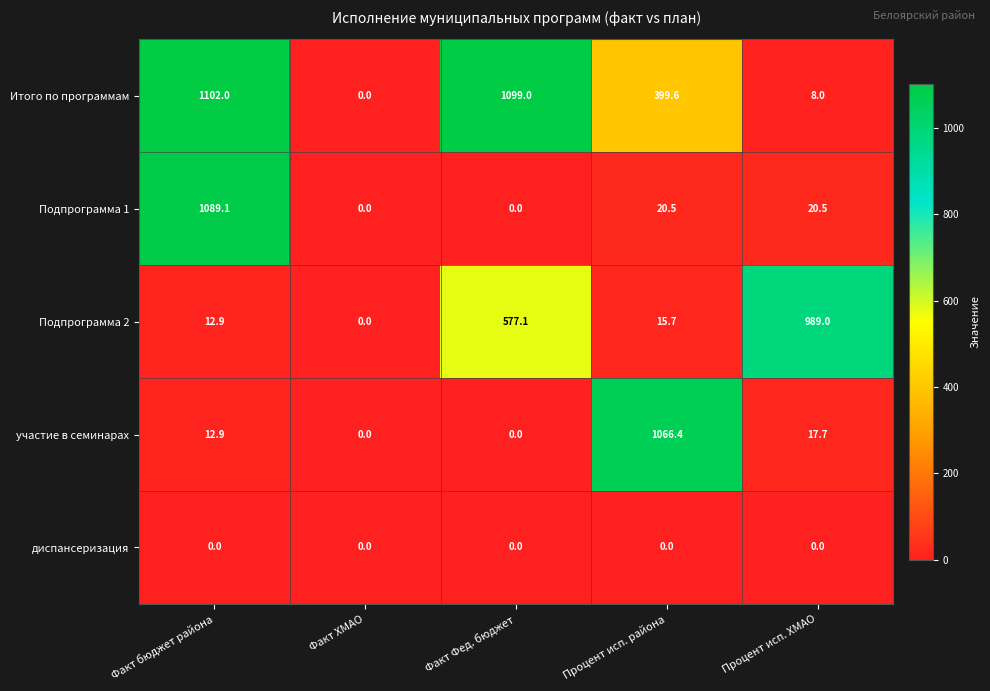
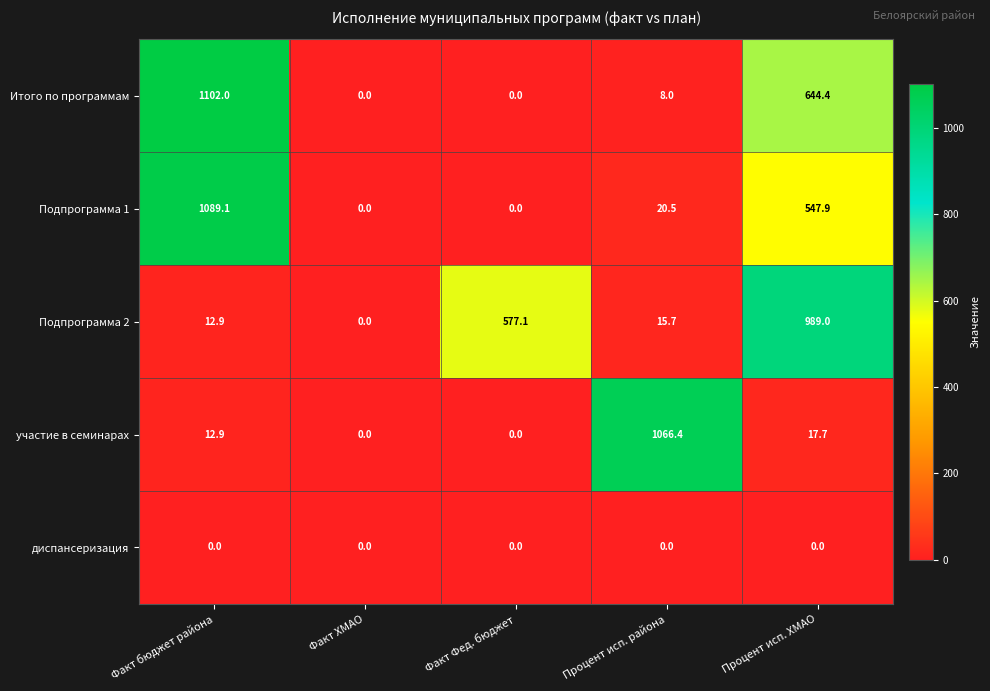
Итого по программам, Факт Фед. бюджет: 1099.0 -> 0.0
Итого по программам, Процент исп. района: 399.6 -> 8.0
Итого по программам, Процент исп. ХМАО: 8.0 -> 644.4
Подпрограмма 1, Процент исп. ХМАО: 20.5 -> 547.9
